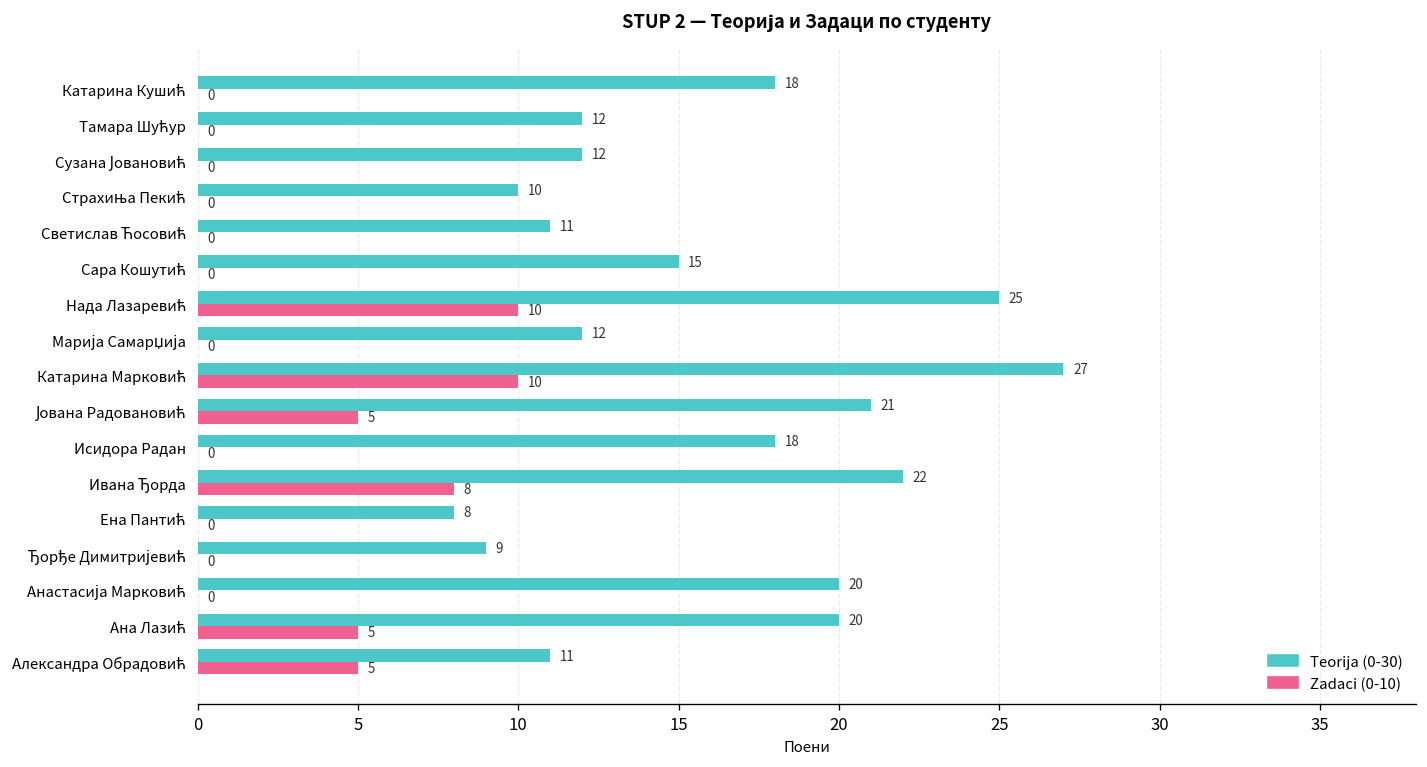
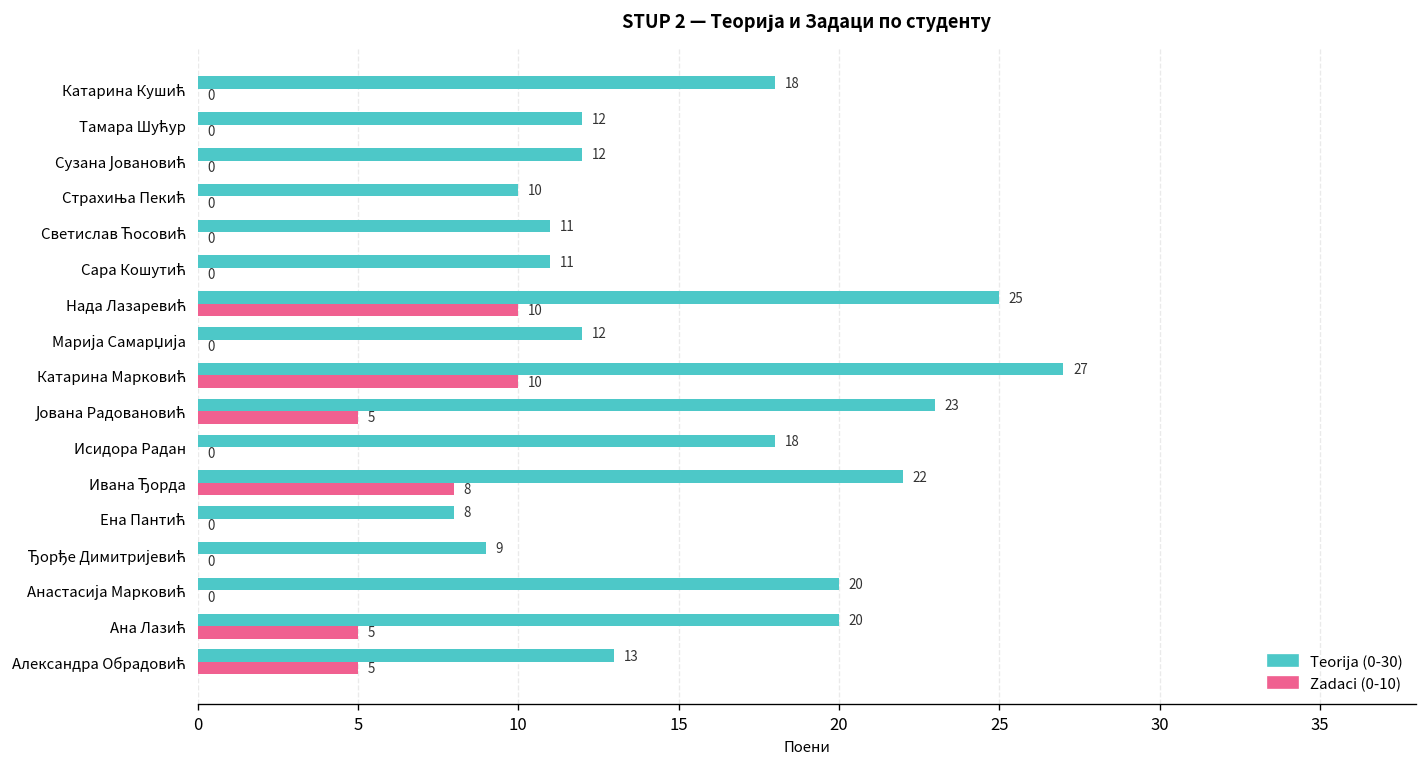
Teorija (0-30), Сара Кошутић: 15 -> 11
Teorija (0-30), Јована Радовановић: 21 -> 23
Teorija (0-30), Александра Обрадовић: 11 -> 13
